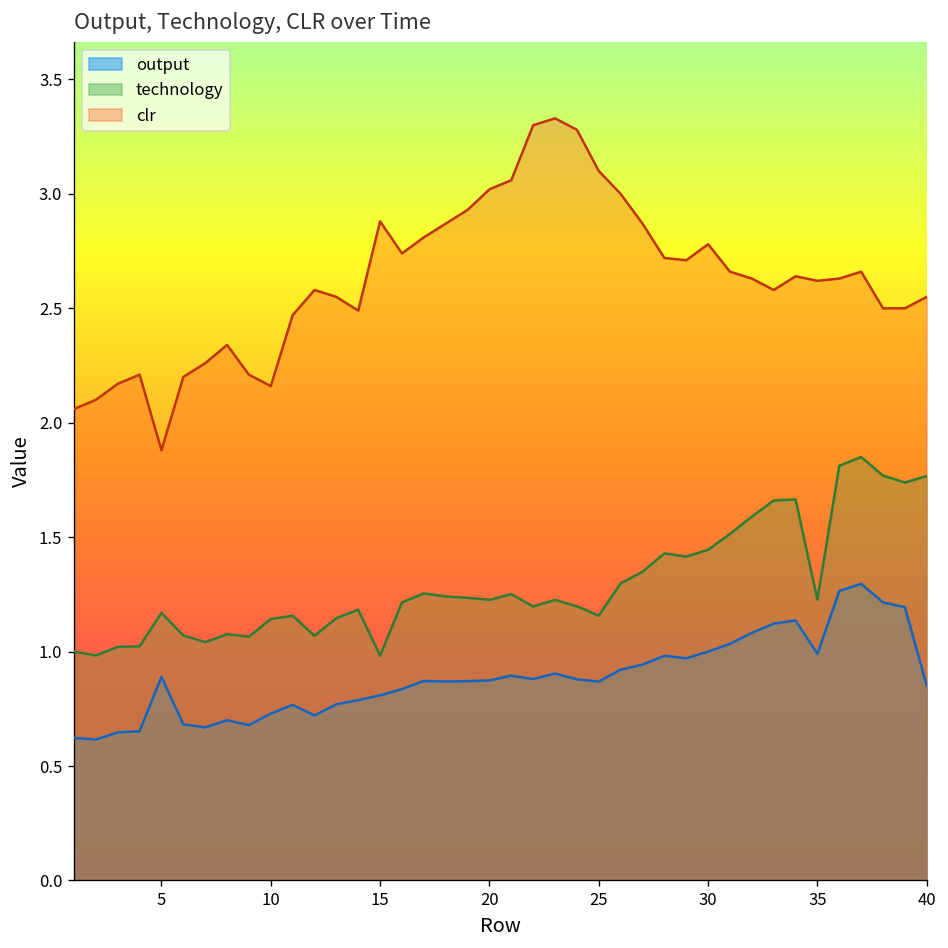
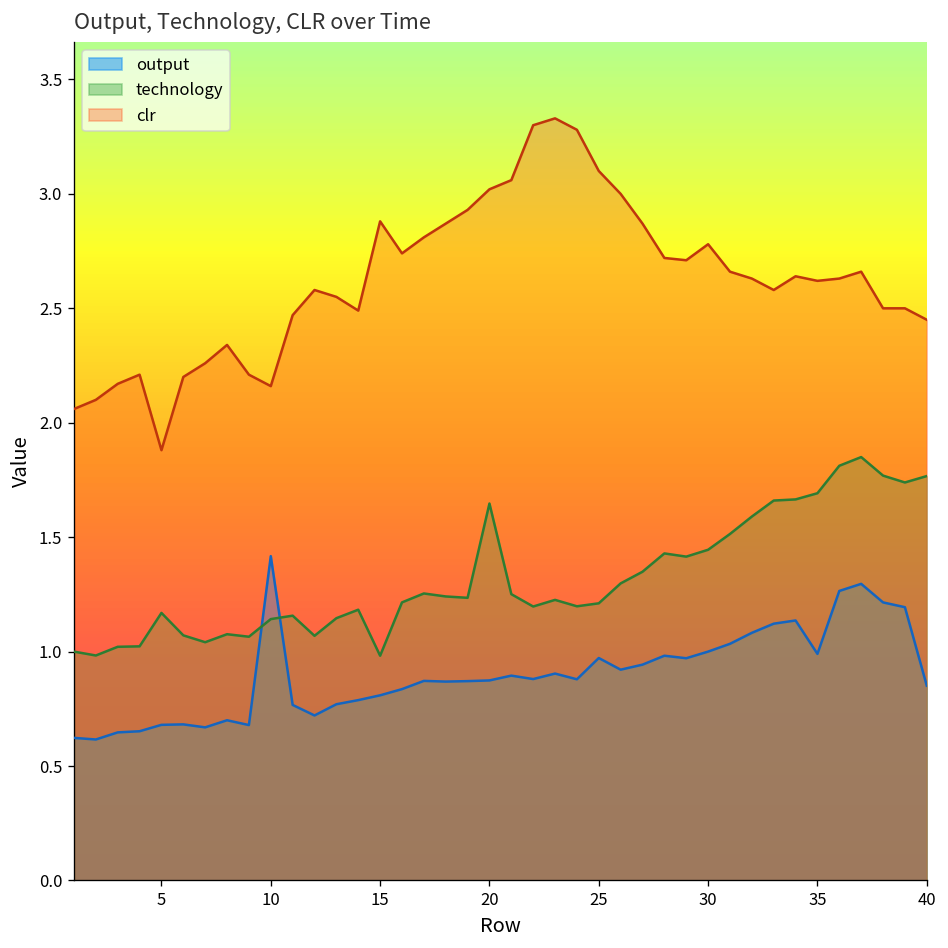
output, 5: 0.89 -> 0.68
output, 10: 0.73 -> 1.42
technology, 20: 1.23 -> 1.65
output, 25: 0.87 -> 0.97
technology, 25: 1.16 -> 1.21
technology, 35: 1.23 -> 1.69
clr, 40: 2.55 -> 2.45
